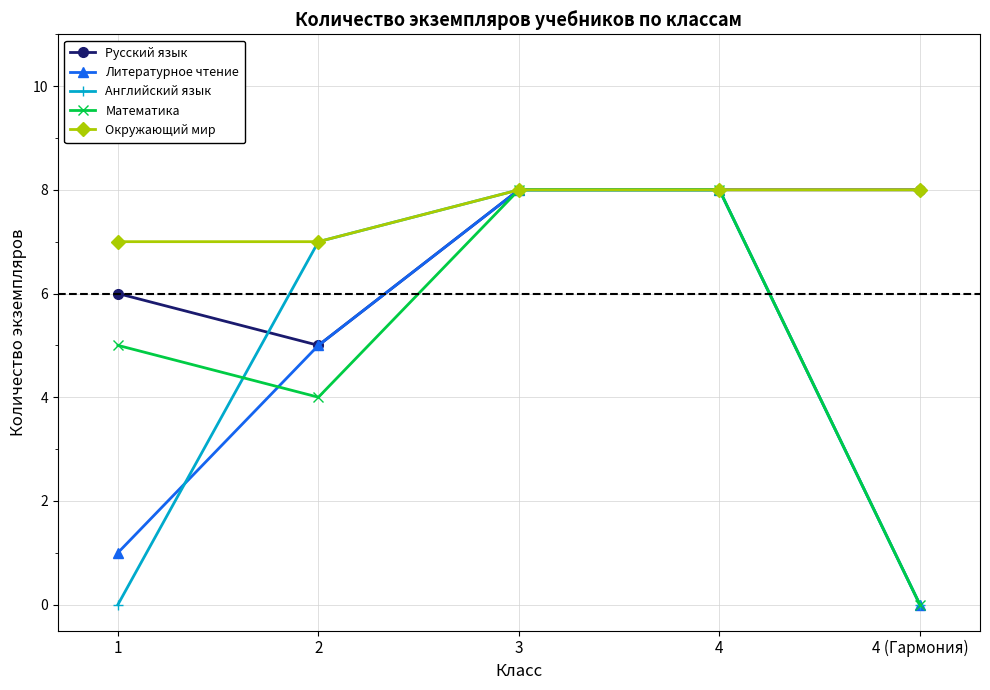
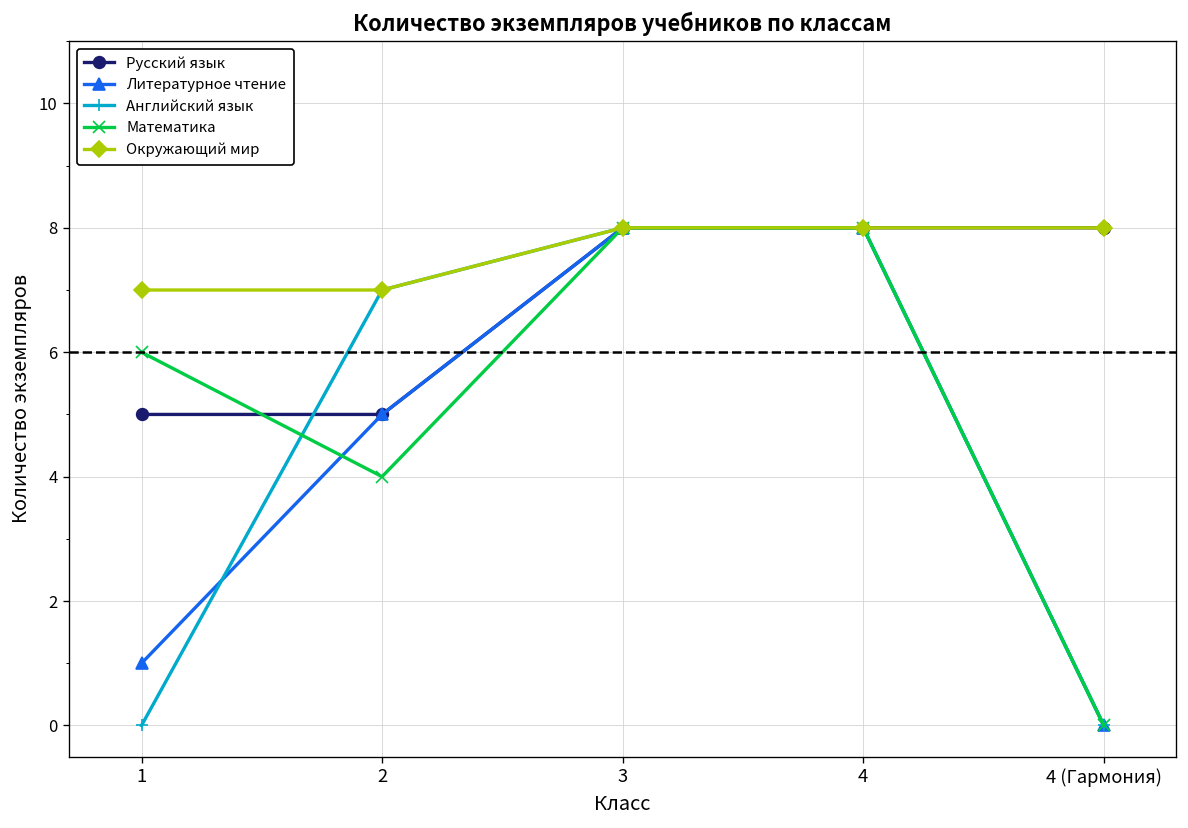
Русский язык, 1: 6 -> 5
Математика, 1: 5 -> 6
